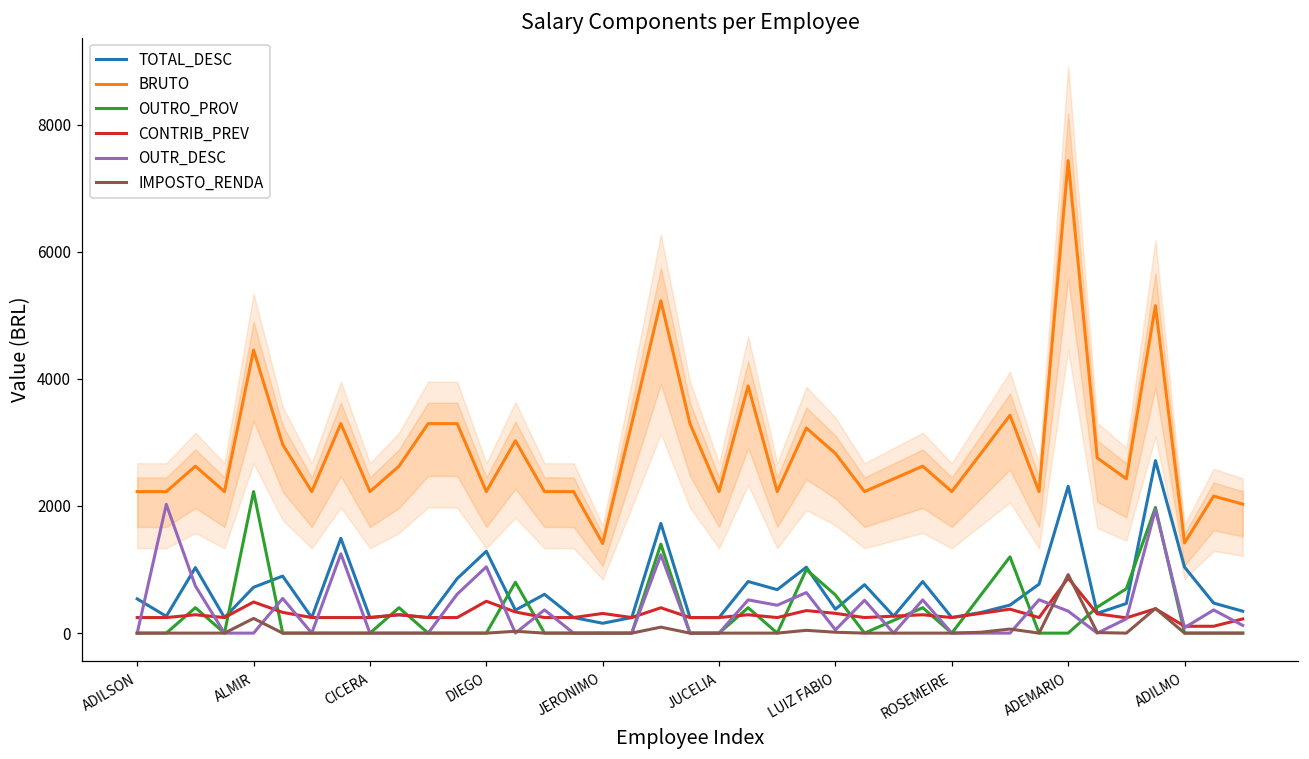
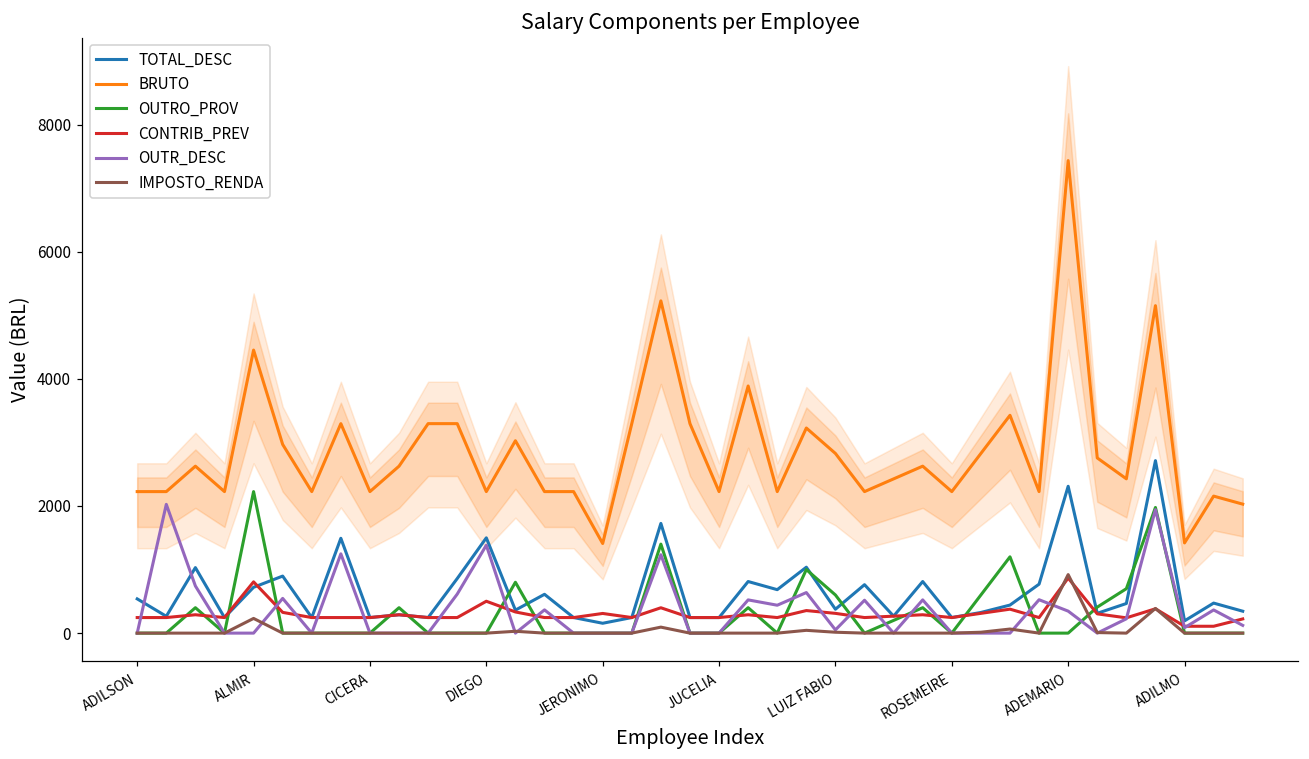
CONTRIB_PREV, ALMIR: 500 -> 800
TOTAL_DESC, DIEGO: 1300 -> 1500
OUTR_DESC, DIEGO: 1000 -> 1400
TOTAL_DESC, ADILMO: 1000 -> 200
